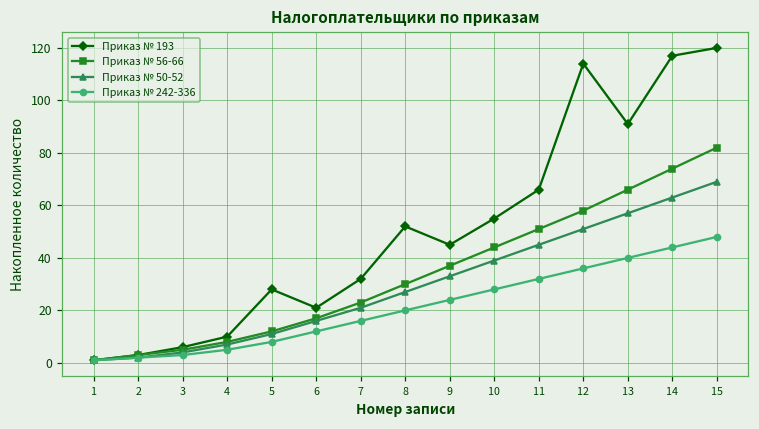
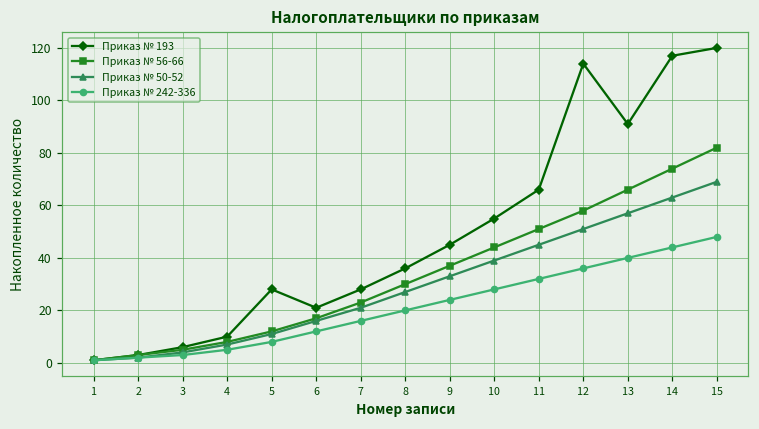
Приказ № 193, 7: 32 -> 28
Приказ № 193, 8: 52 -> 36
